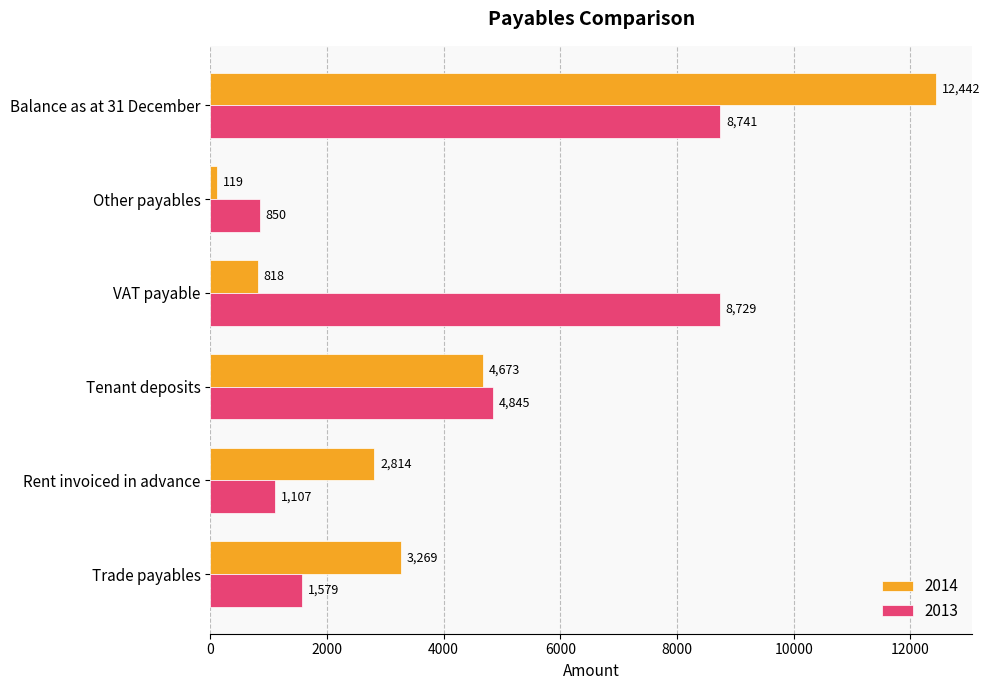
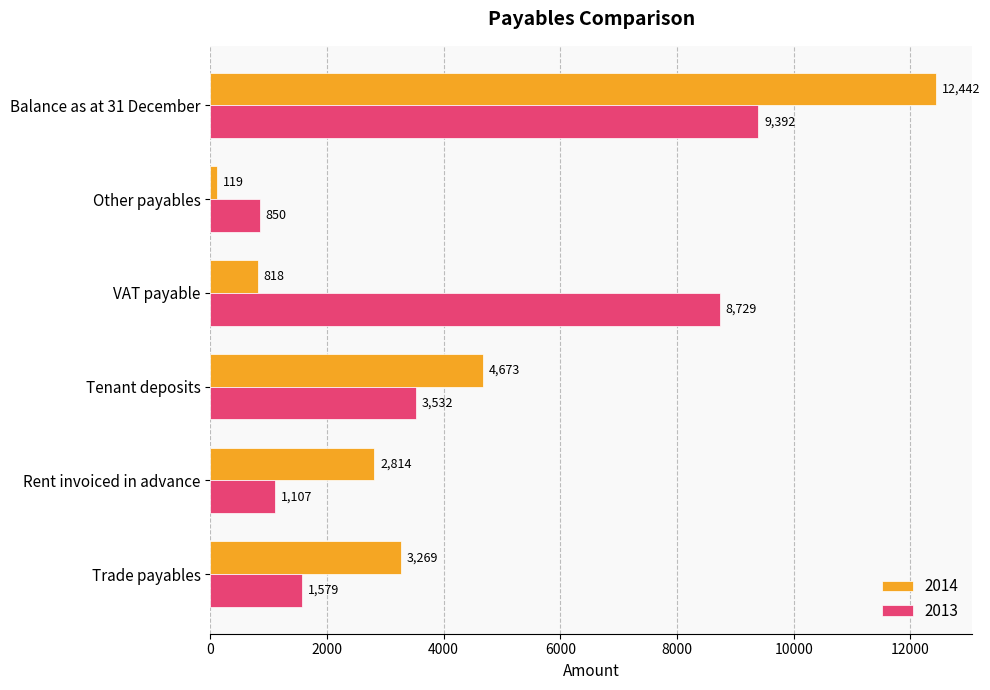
2013, Balance as at 31 December: 8,741 -> 9,392
2013, Tenant deposits: 4,845 -> 3,532
